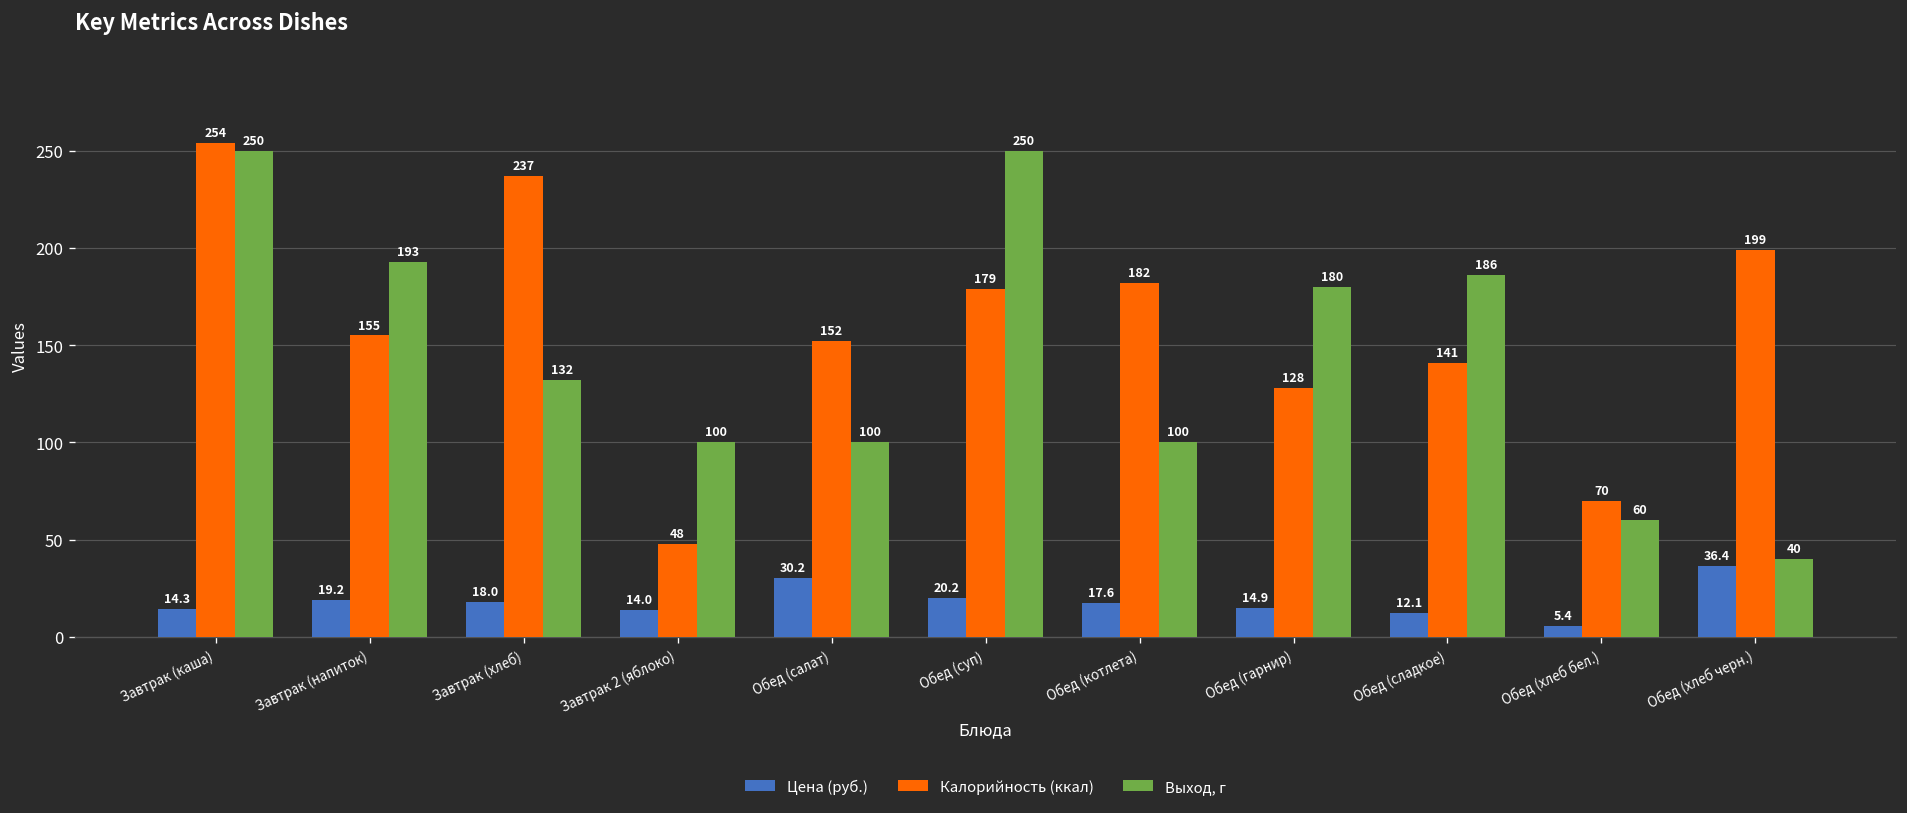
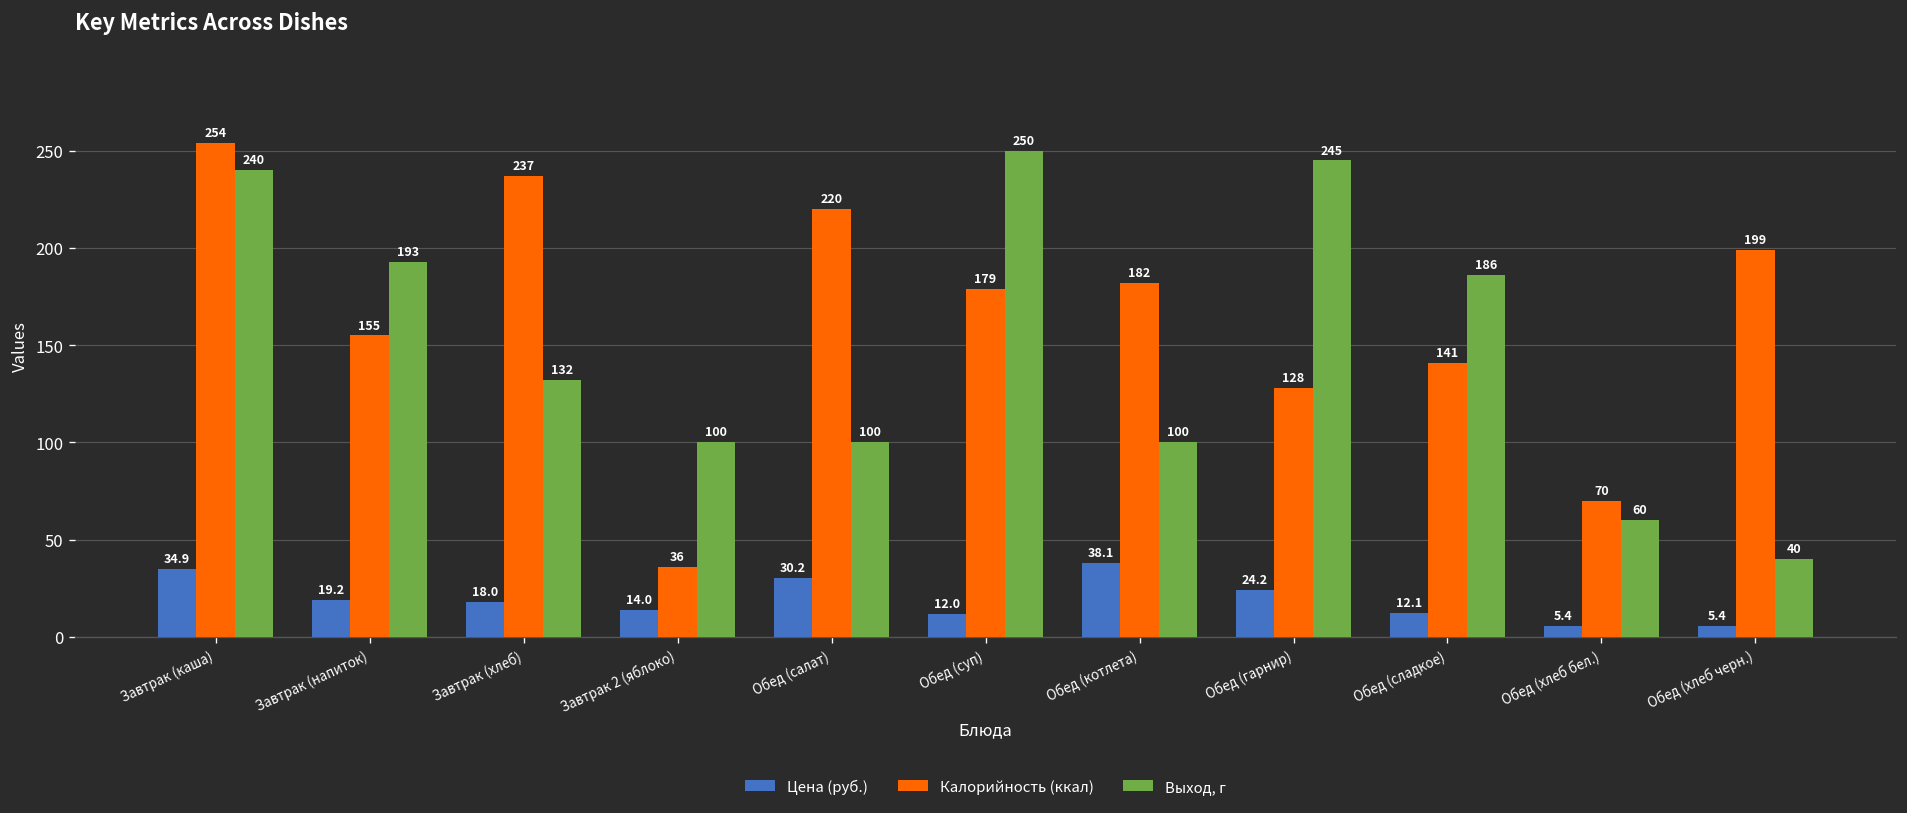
Цена (руб.), Завтрак (каша): 14.3 -> 34.9
Выход, г, Завтрак (каша): 250 -> 240
Калорийность (ккал), Завтрак 2 (яблоко): 48 -> 36
Калорийность (ккал), Обед (салат): 152 -> 220
Цена (руб.), Обед (суп): 20.2 -> 12.0
Цена (руб.), Обед (котлета): 17.6 -> 38.1
Цена (руб.), Обед (гарнир): 14.9 -> 24.2
Выход, г, Обед (гарнир): 180 -> 245
Цена (руб.), Обед (хлеб черн.): 36.4 -> 5.4
